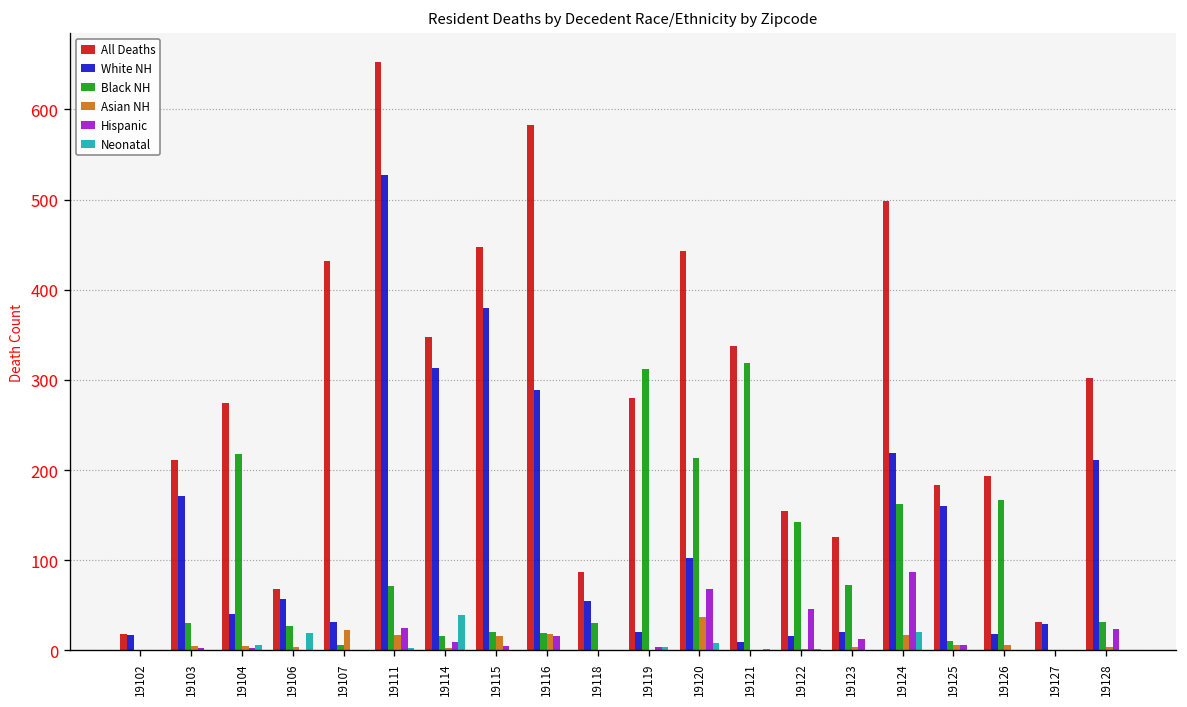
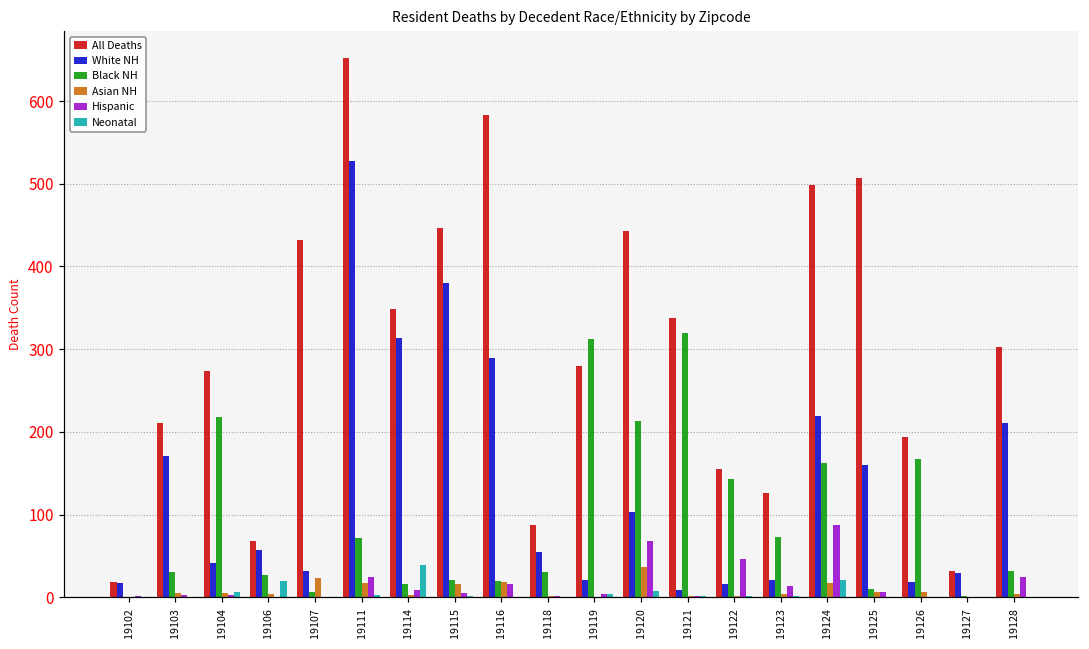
All Deaths, 19125: 180 -> 510
